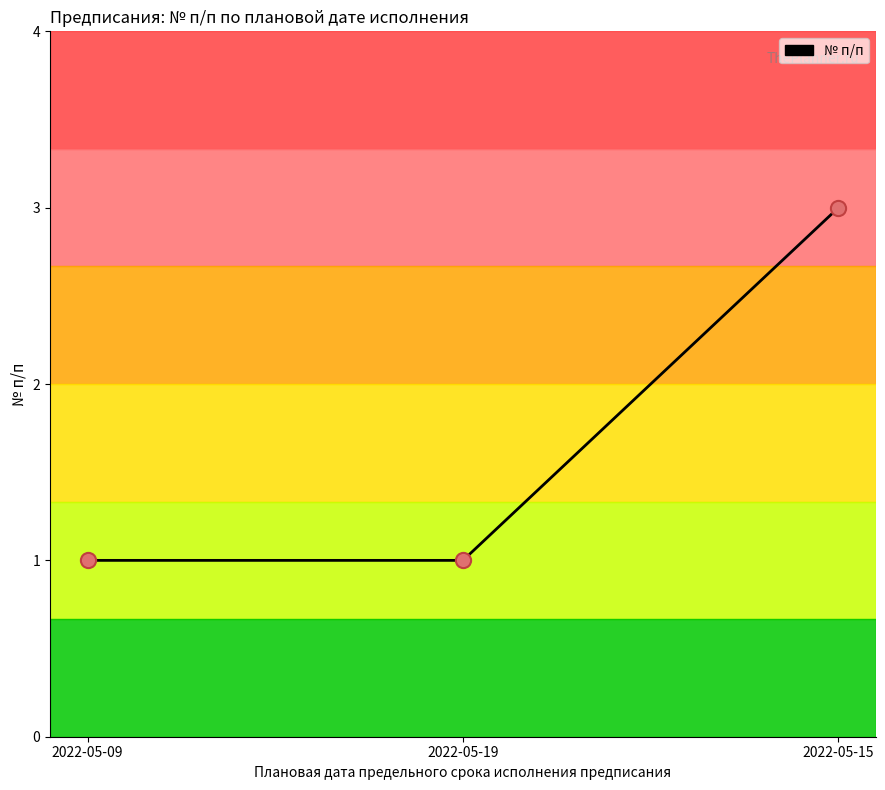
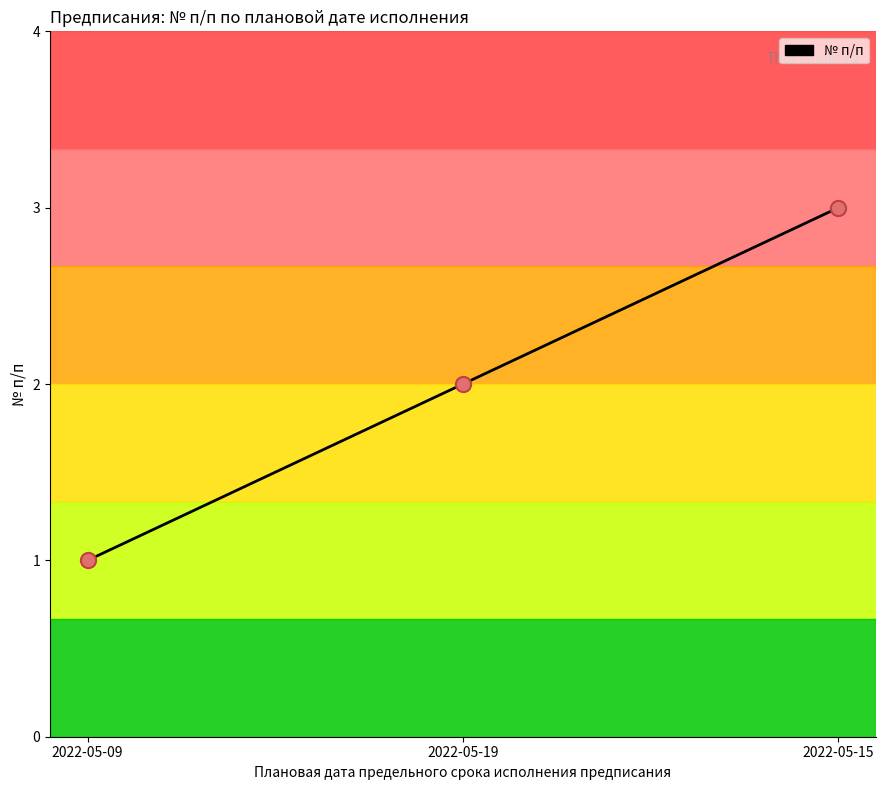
2022-05-19: 1 -> 2
